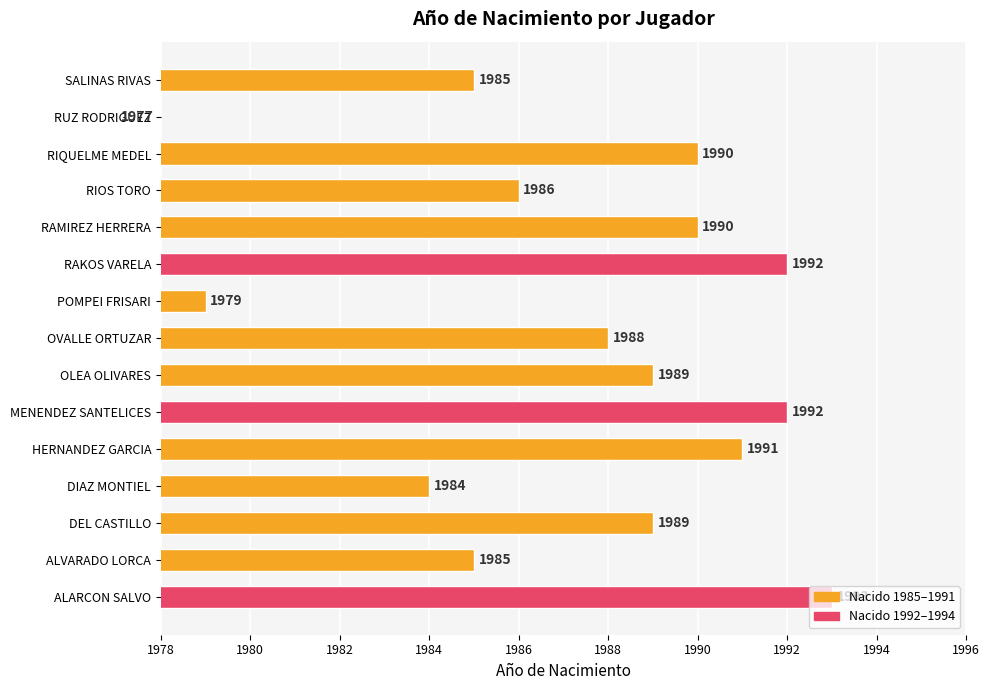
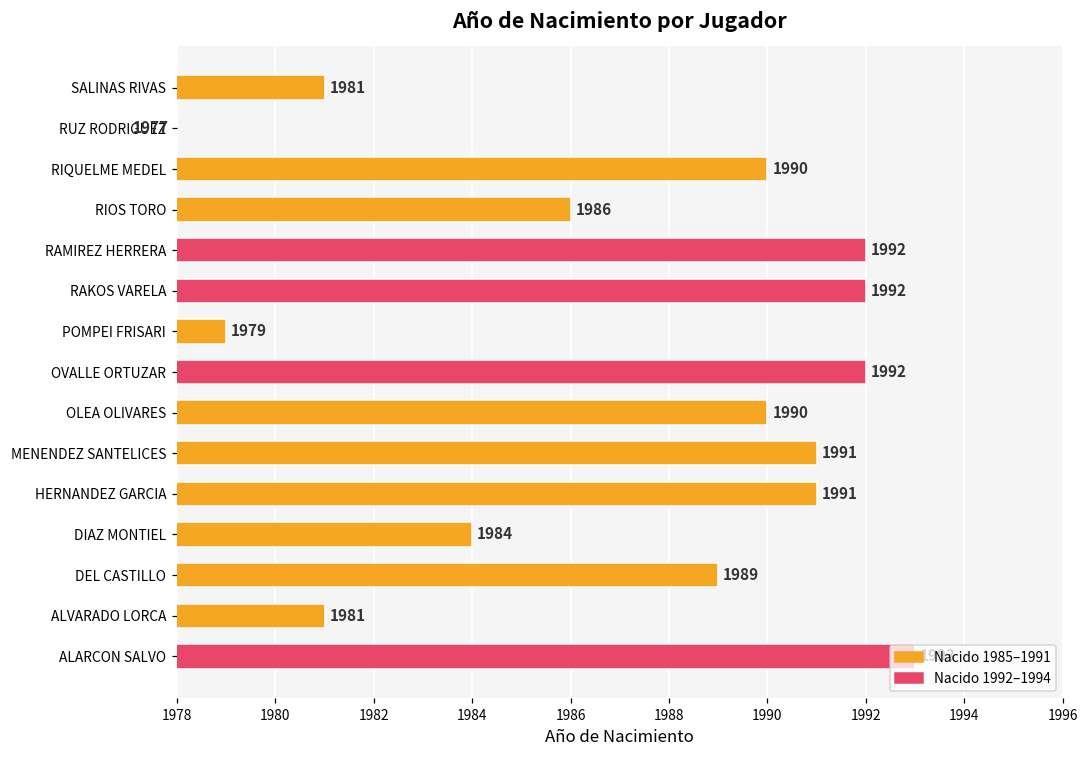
SALINAS RIVAS: 1985 -> 1981
RAMIREZ HERRERA: 1990 -> 1992
OVALLE ORTUZAR: 1988 -> 1992
OLEA OLIVARES: 1989 -> 1990
MENENDEZ SANTELICES: 1992 -> 1991
ALVARADO LORCA: 1985 -> 1981
